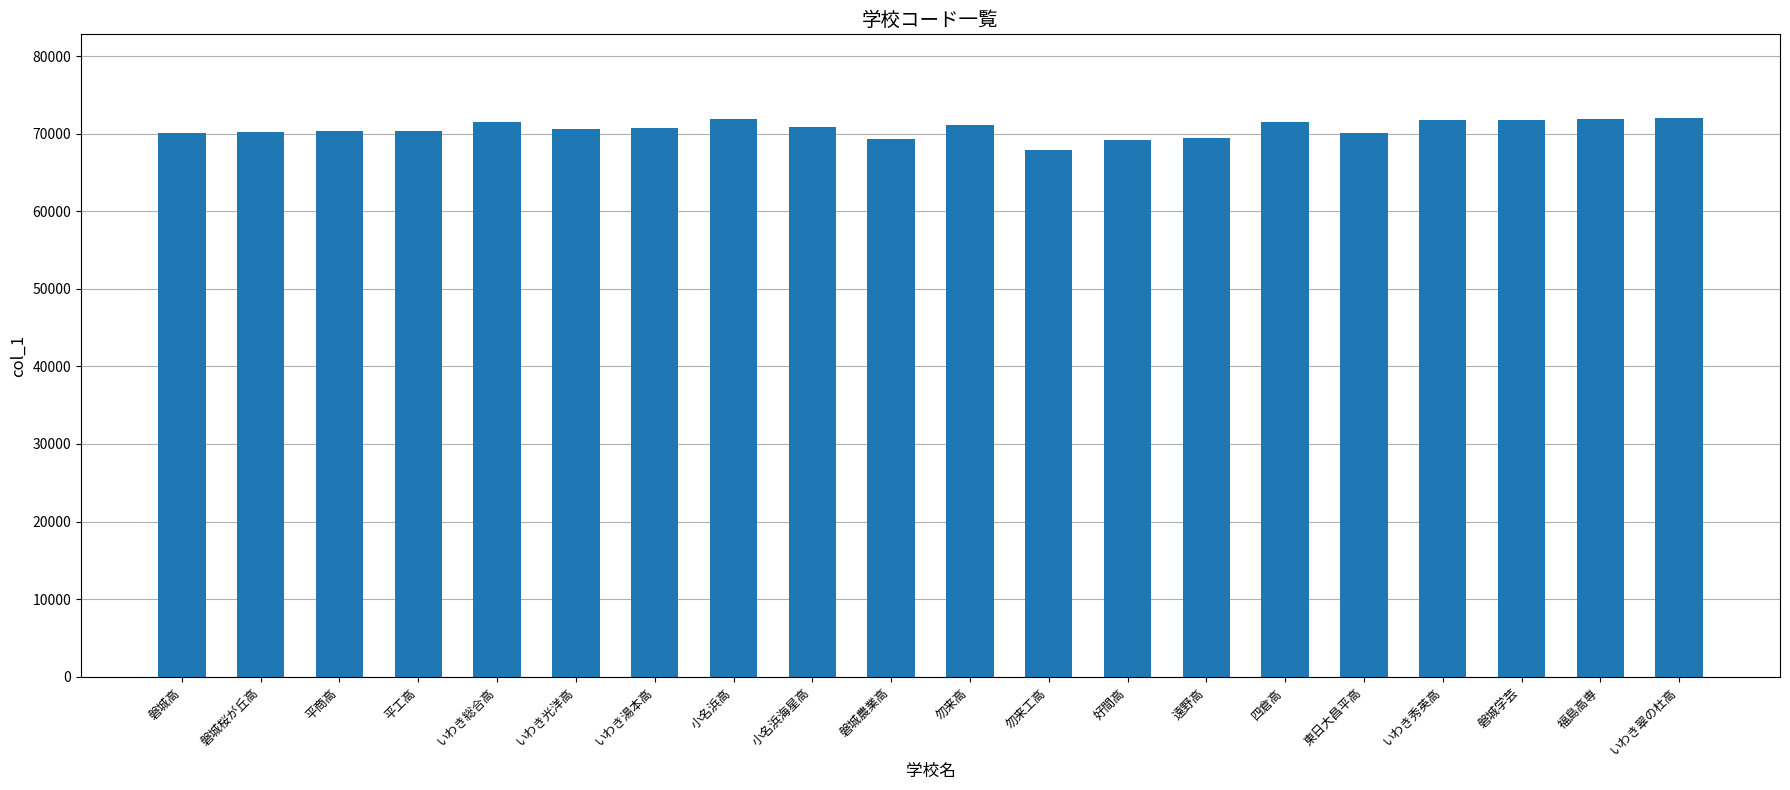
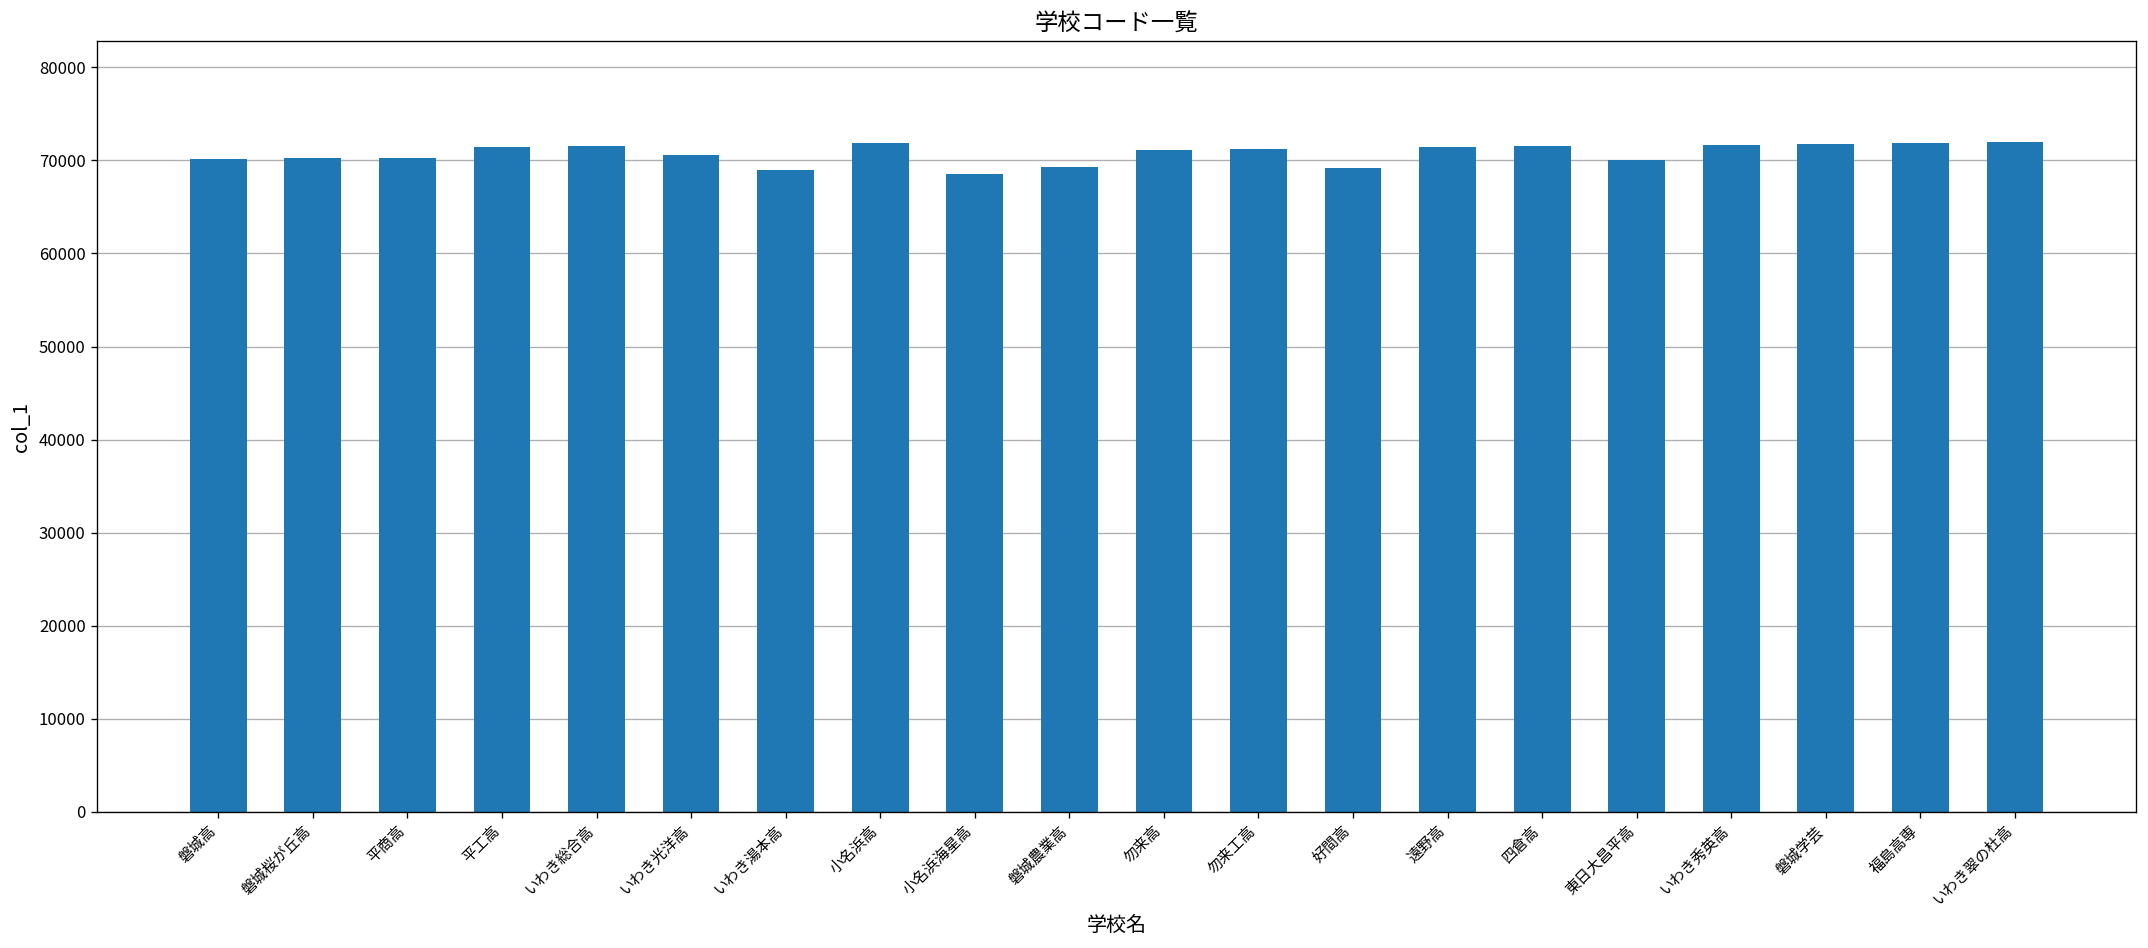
平工高: 70000 -> 71000
いわき湯本高: 71000 -> 69000
小名浜海星高: 71000 -> 69000
勿来工高: 68000 -> 71000
遠野高: 69000 -> 71000
